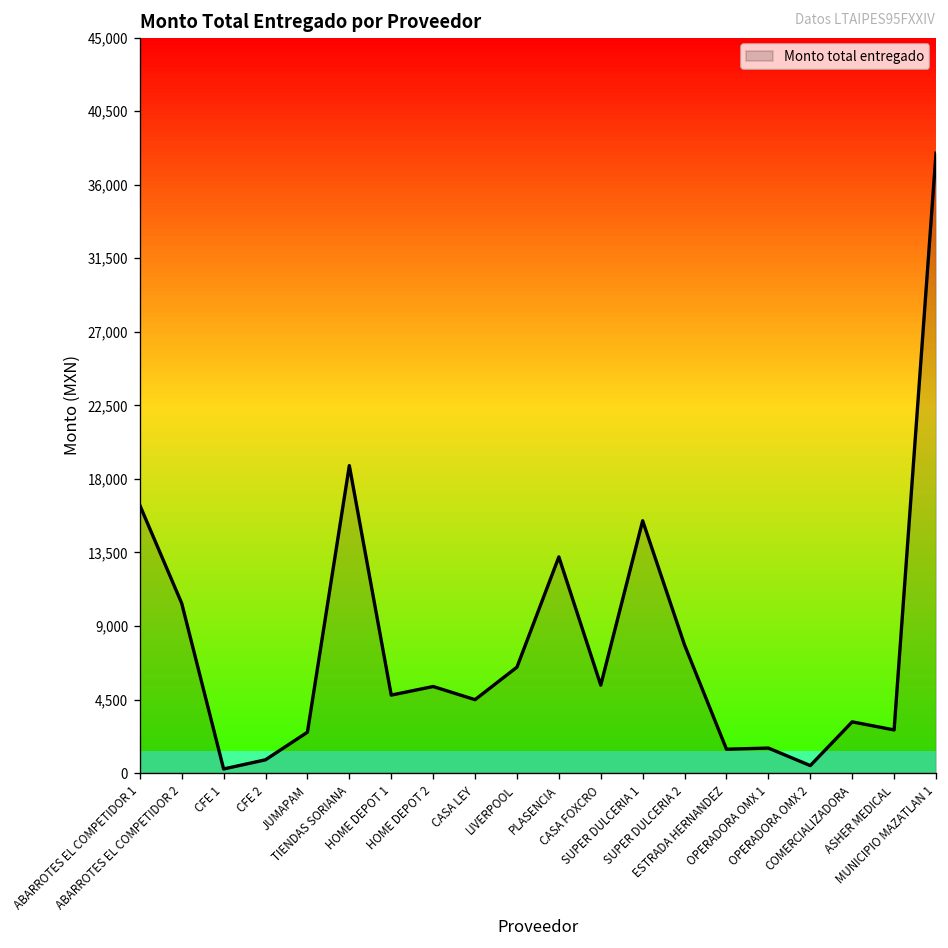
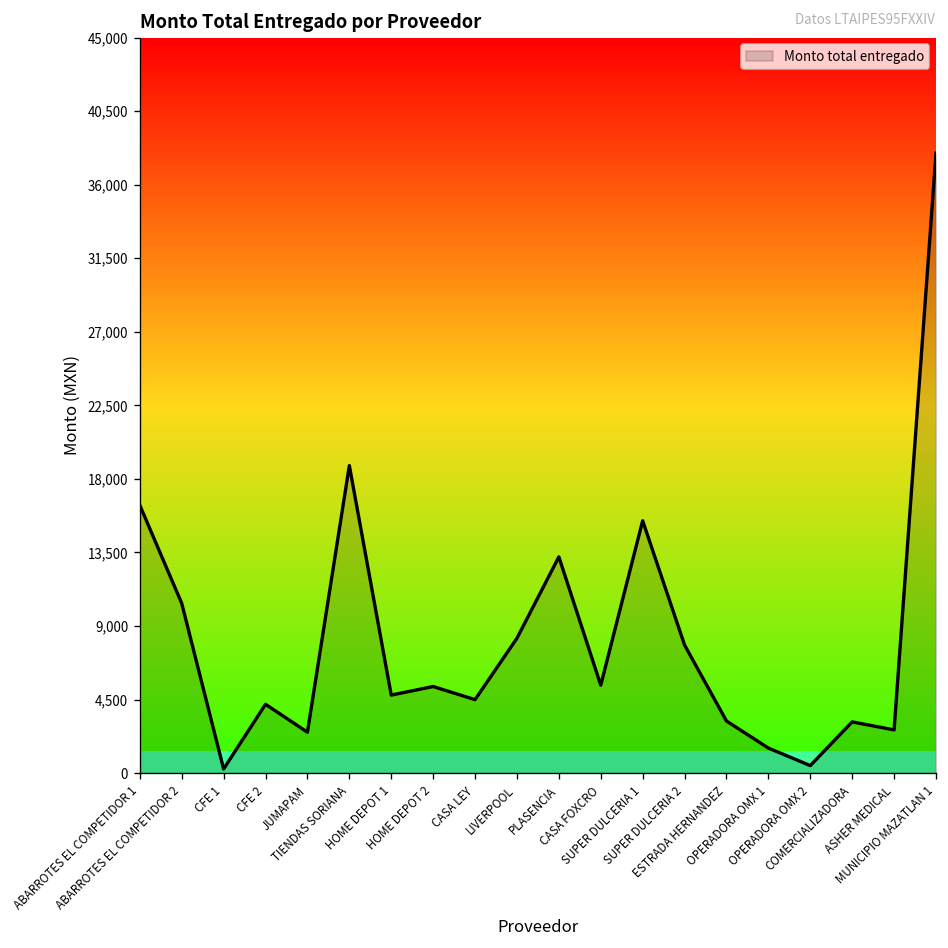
CFE 2: 800 -> 4,200
LIVERPOOL: 6,500 -> 8,200
ESTRADA HERNANDEZ: 1,500 -> 3,200
